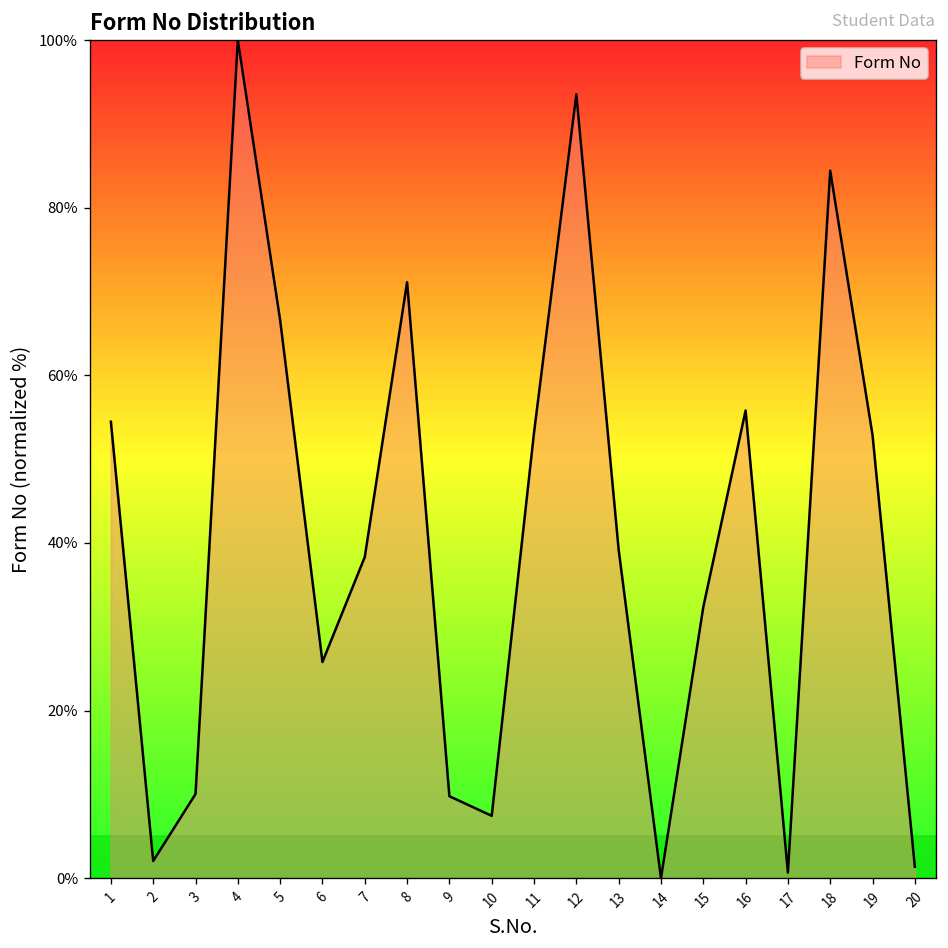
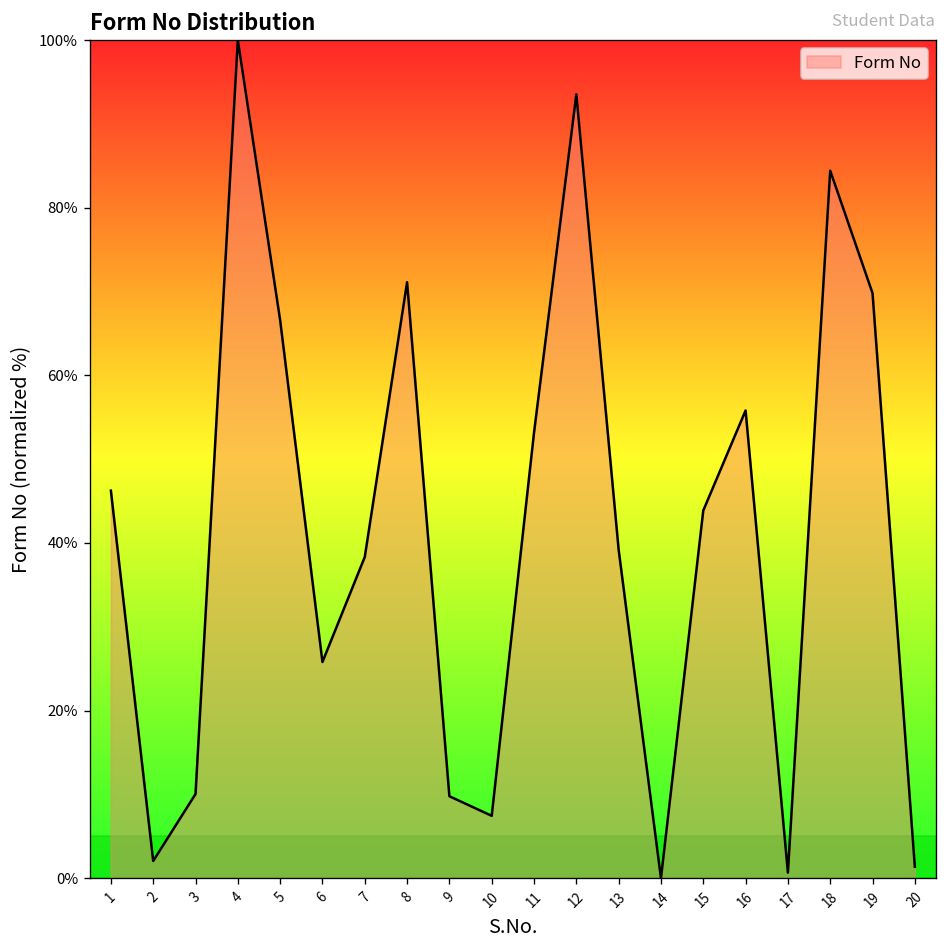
1: 54% -> 46%
15: 32% -> 44%
19: 53% -> 70%
